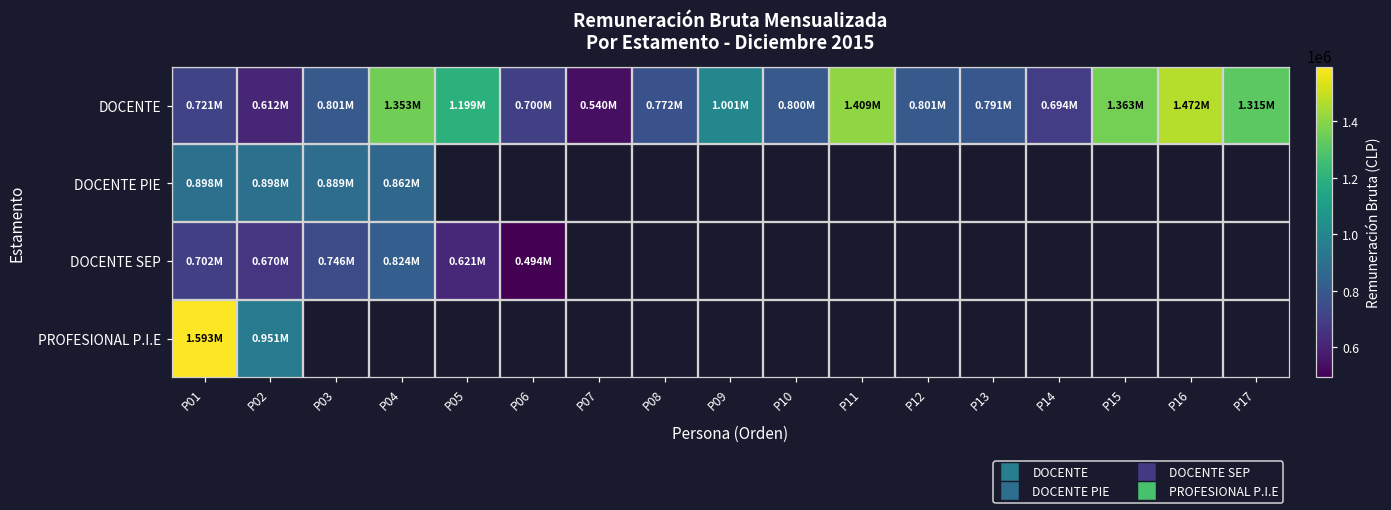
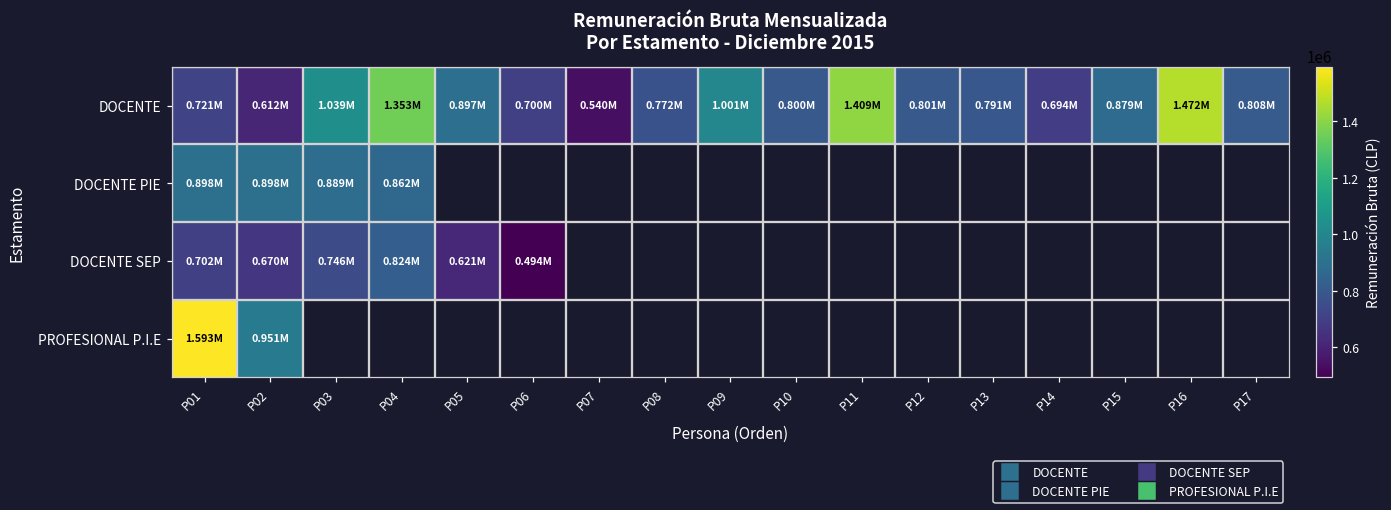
DOCENTE, P03: 0.801M -> 1.039M
DOCENTE, P05: 1.199M -> 0.897M
DOCENTE, P15: 1.363M -> 0.879M
DOCENTE, P17: 1.315M -> 0.808M
